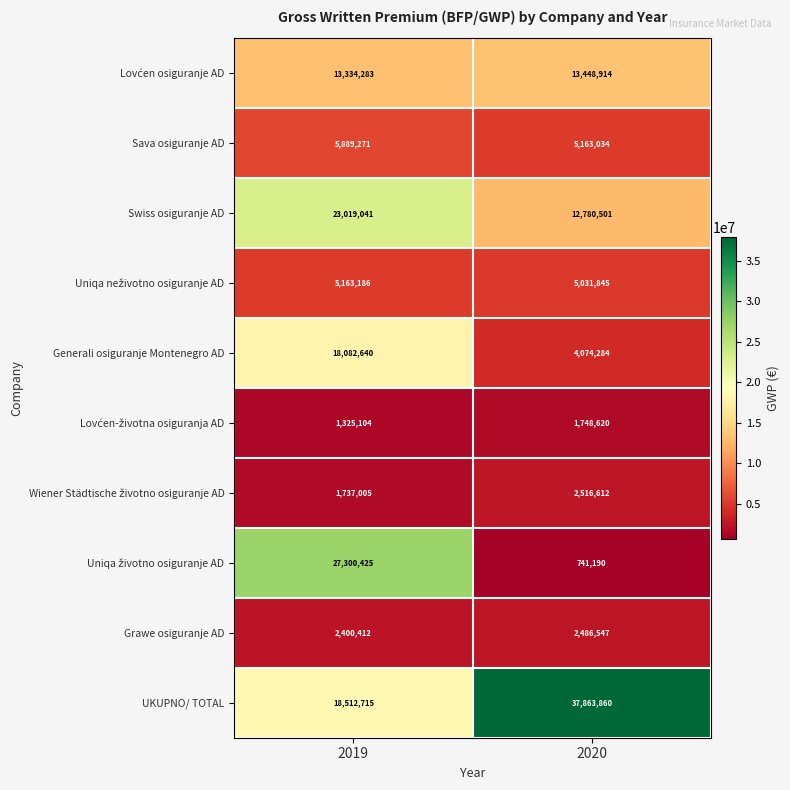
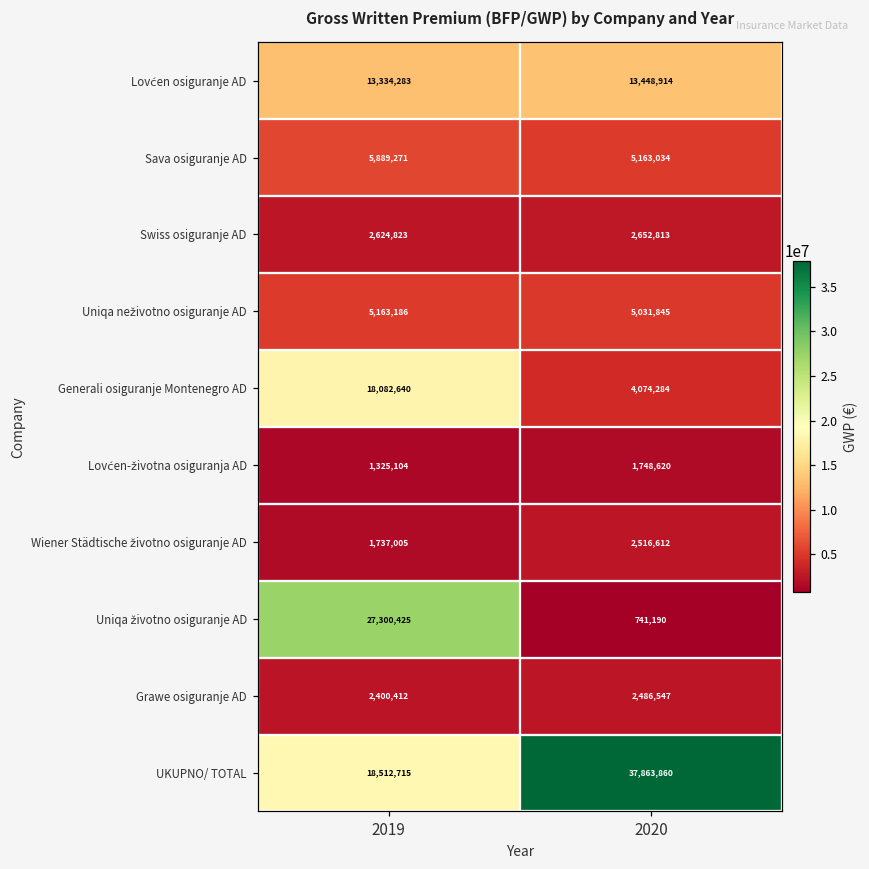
Swiss osiguranje AD, 2019: 23,019,041 -> 2,624,823
Swiss osiguranje AD, 2020: 12,780,501 -> 2,652,813
